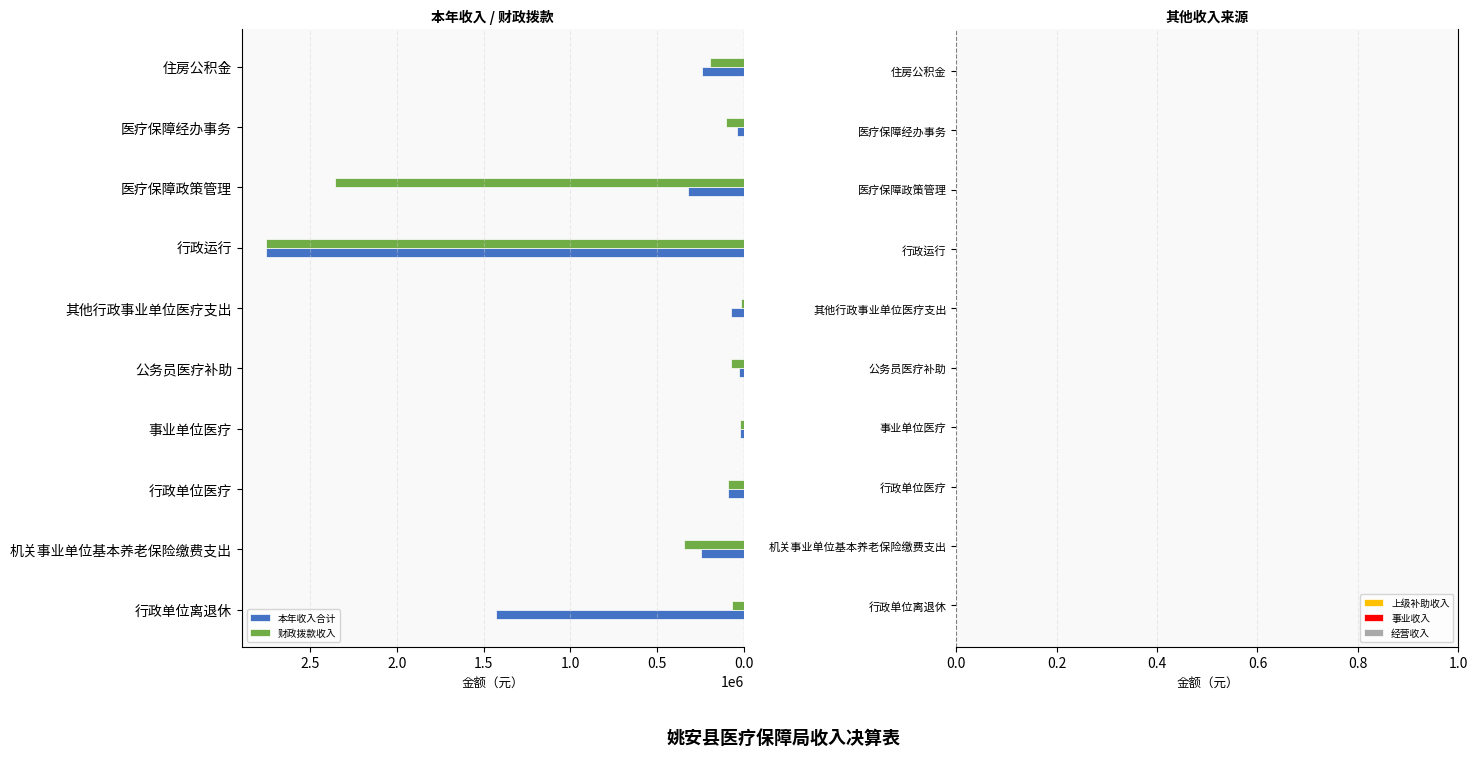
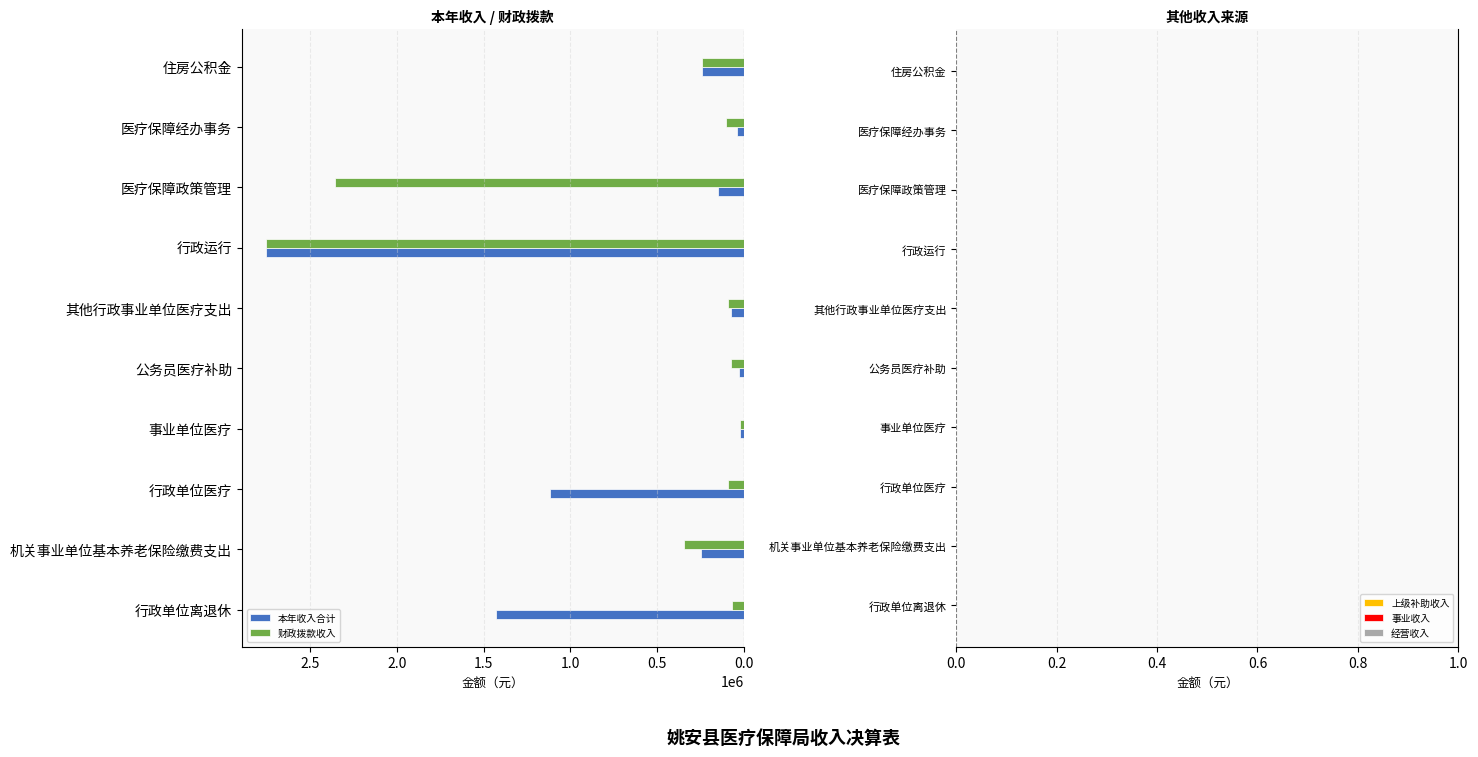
本年收入 / 财政拨款, 财政拨款收入, 住房公积金: 190000 -> 240000
本年收入 / 财政拨款, 本年收入合计, 医疗保障政策管理: 320000 -> 150000
本年收入 / 财政拨款, 财政拨款收入, 其他行政事业单位医疗支出: 20000 -> 90000
本年收入 / 财政拨款, 本年收入合计, 行政单位医疗: 90000 -> 1120000
